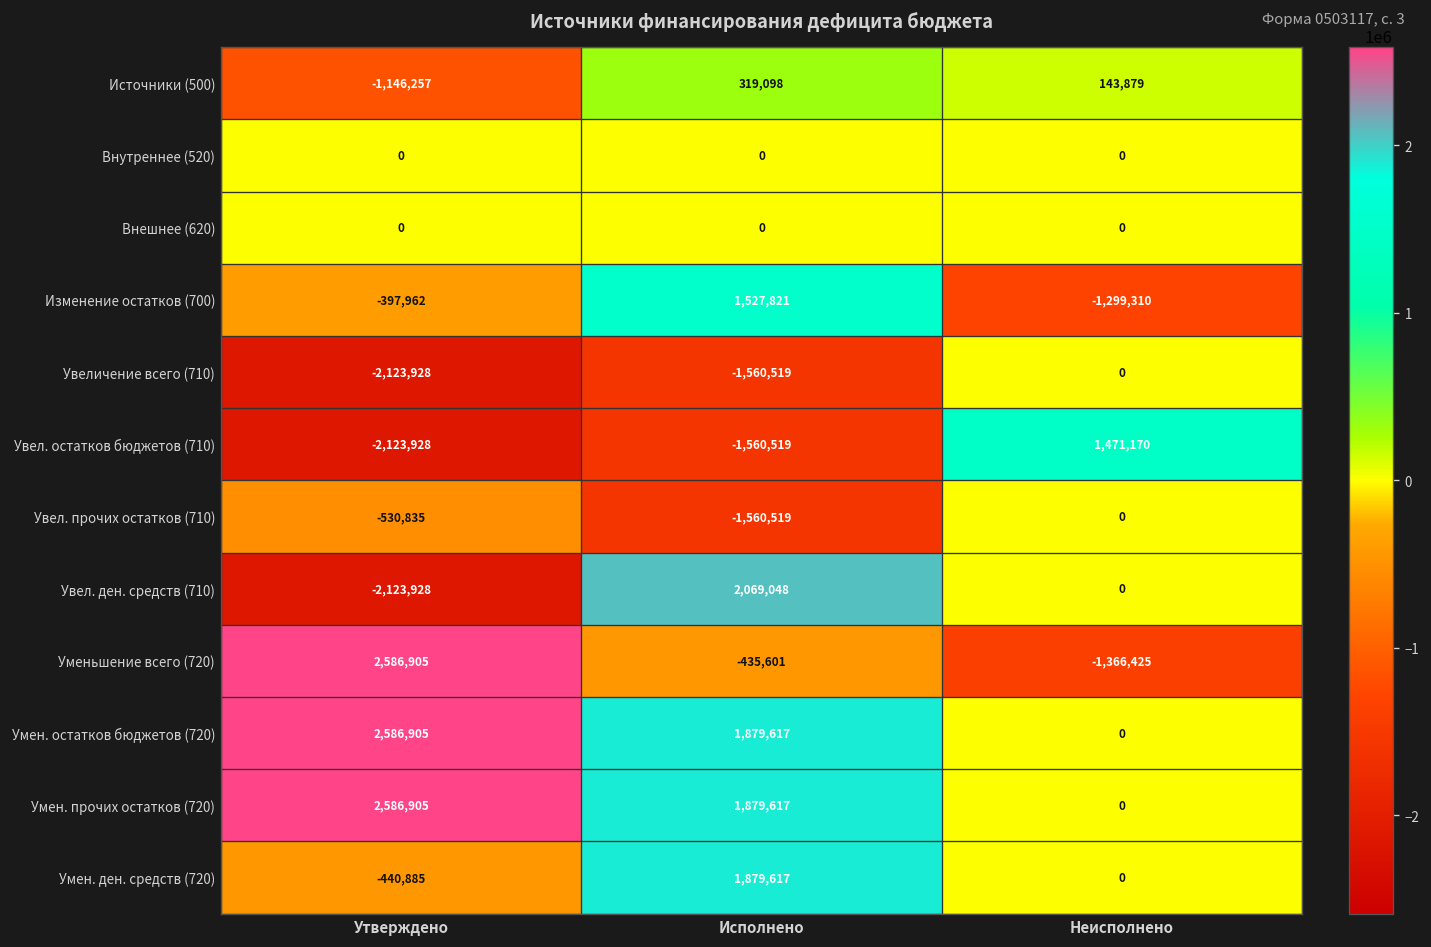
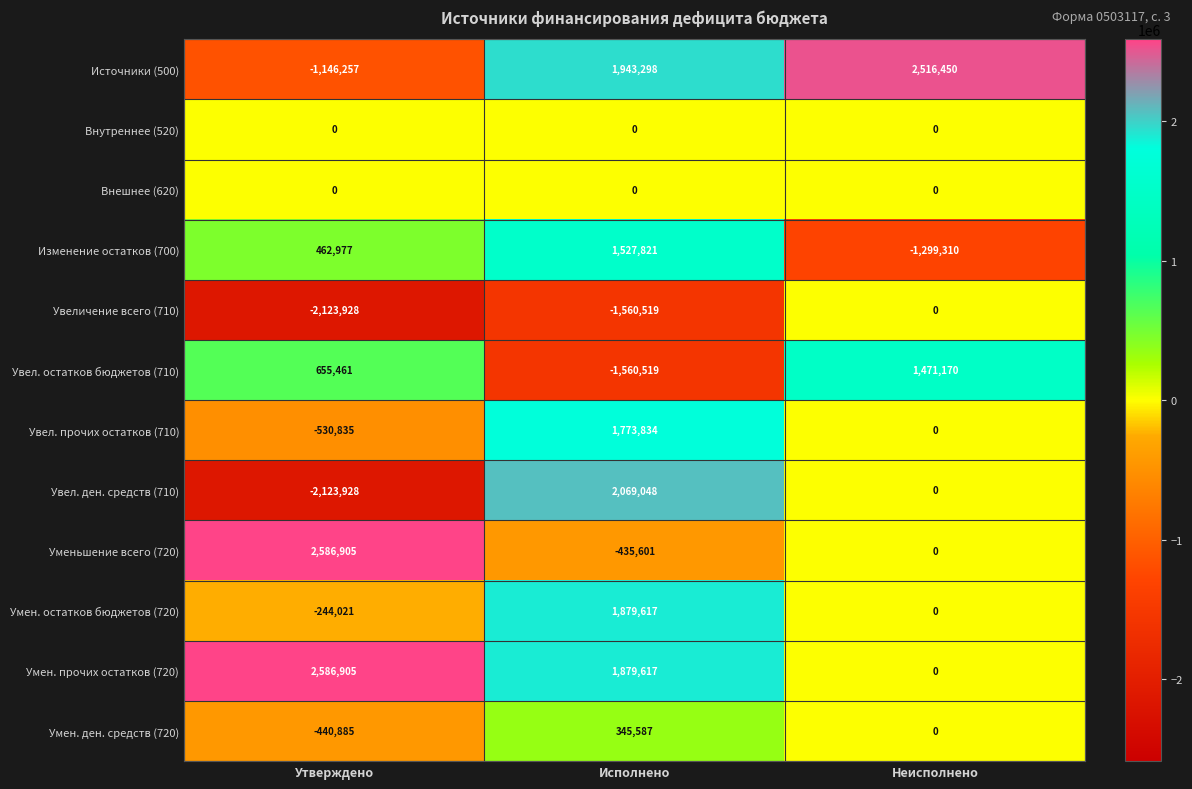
Источники (500), Исполнено: 319,098 -> 1,943,298
Источники (500), Неисполнено: 143,879 -> 2,516,450
Изменение остатков (700), Утверждено: -397,962 -> 462,977
Увел. остатков бюджетов (710), Утверждено: -2,123,928 -> 655,461
Увел. прочих остатков (710), Исполнено: -1,560,519 -> 1,773,834
Уменьшение всего (720), Неисполнено: -1,366,425 -> 0
Умен. остатков бюджетов (720), Утверждено: 2,586,905 -> -244,021
Умен. ден. средств (720), Исполнено: 1,879,617 -> 345,587
